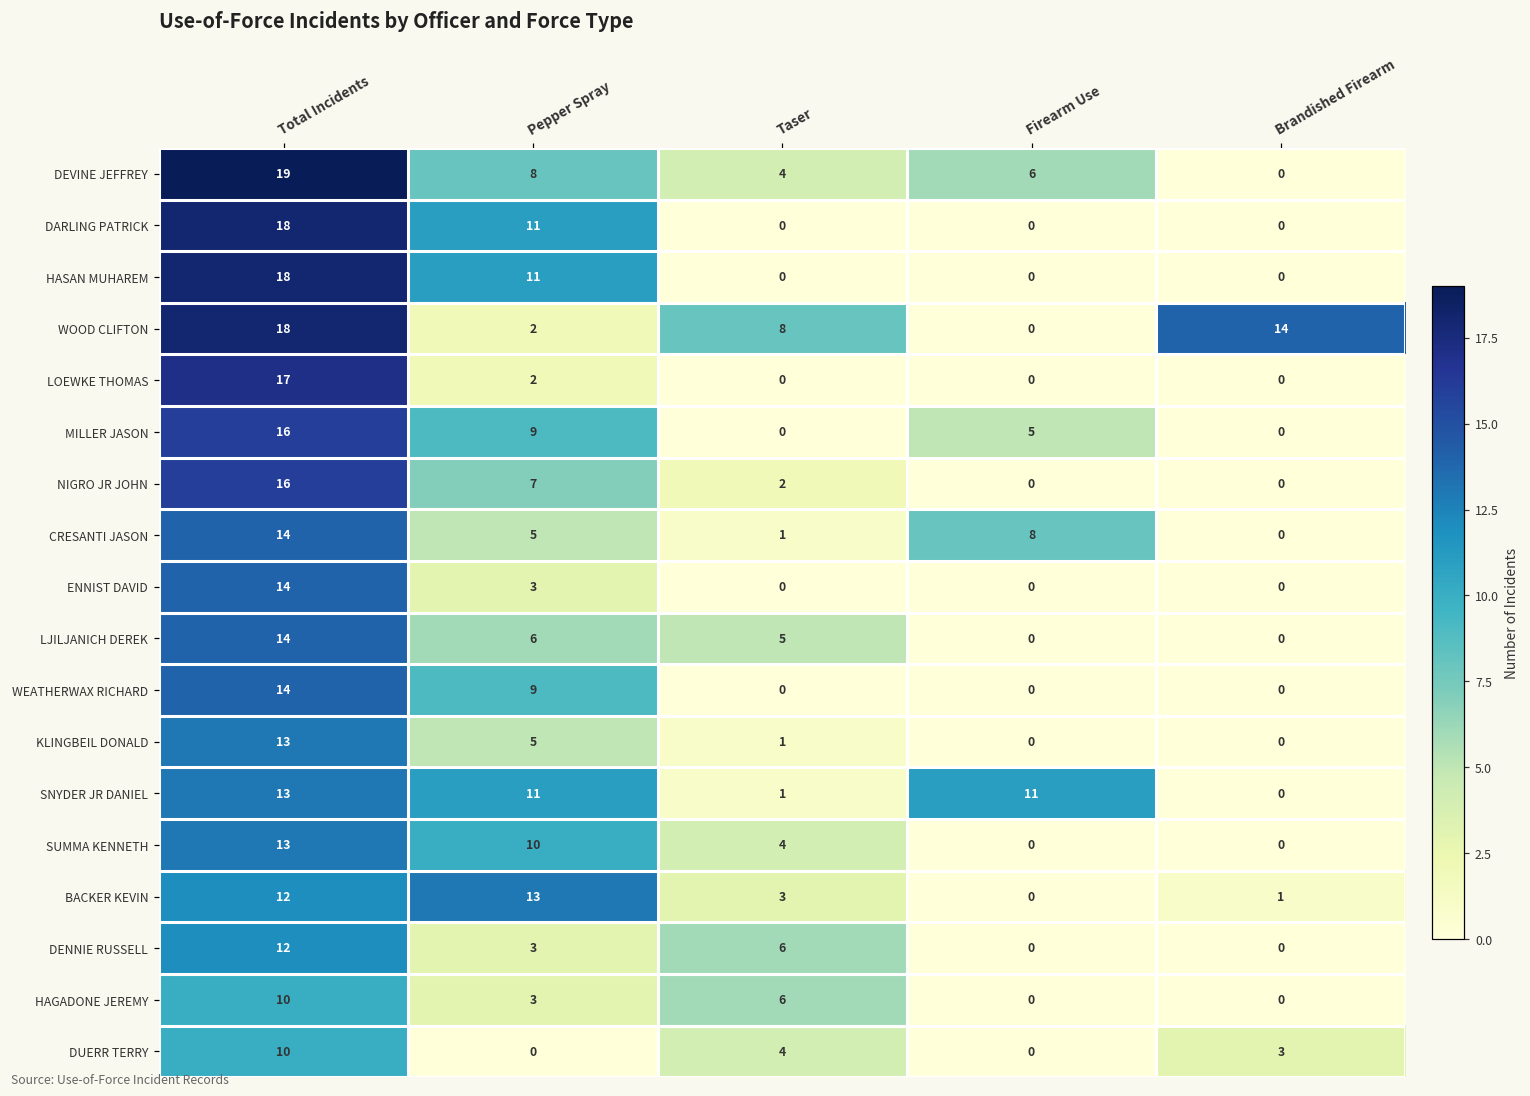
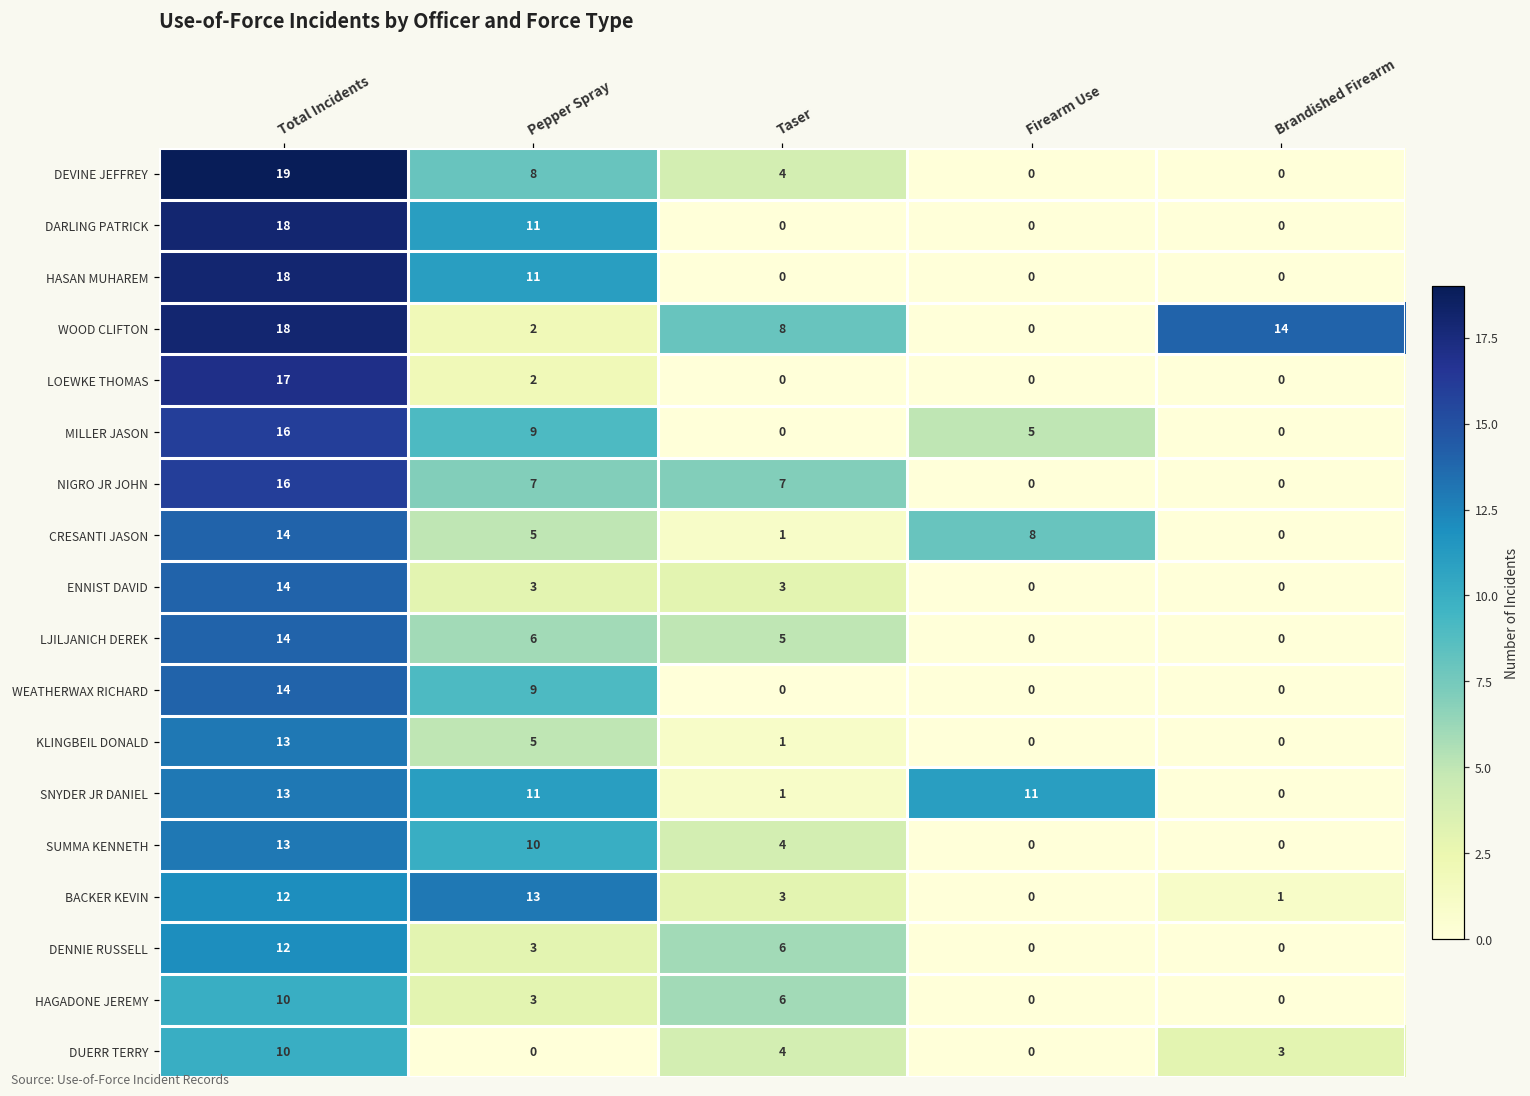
DEVINE JEFFREY, Firearm Use: 6 -> 0
NIGRO JR JOHN, Taser: 2 -> 7
ENNIST DAVID, Taser: 0 -> 3
